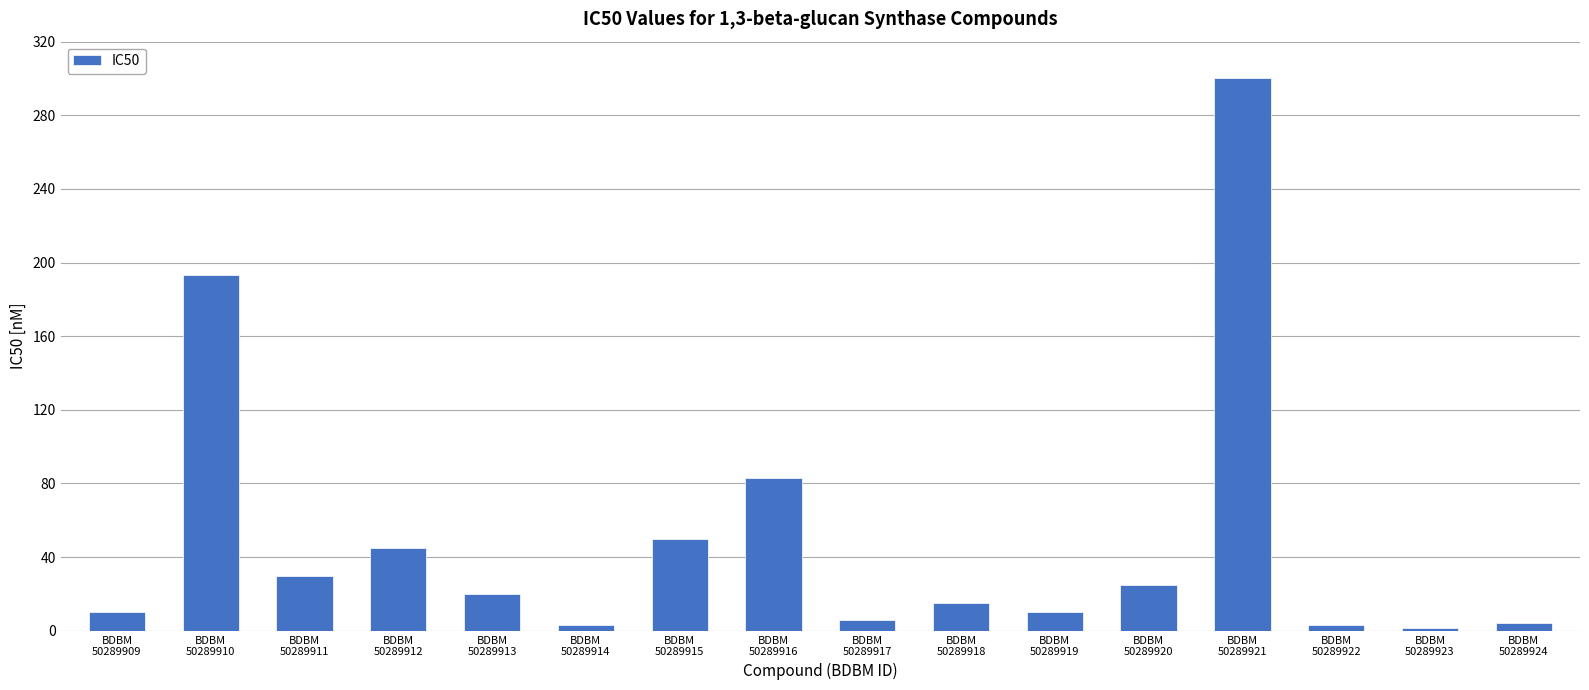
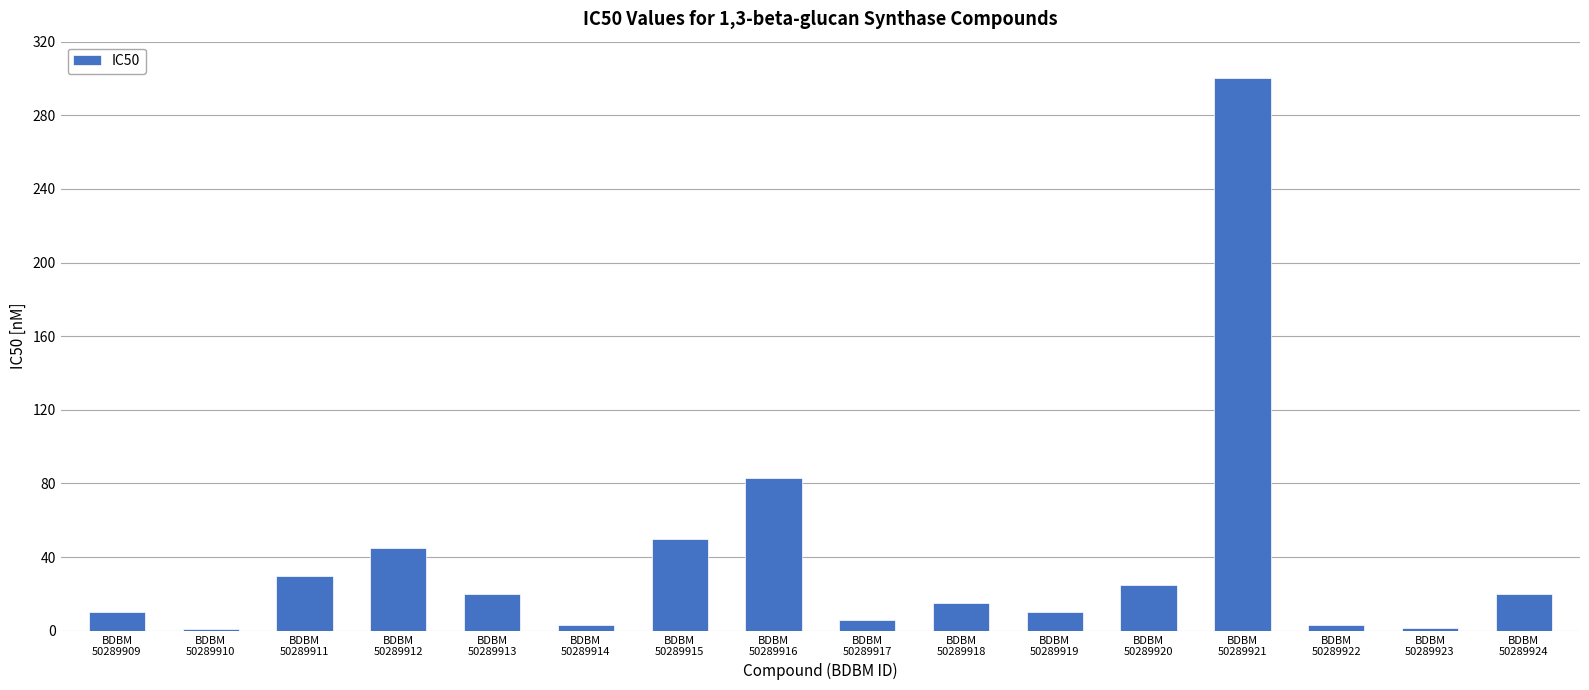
BDBM 50289910: 193 -> 1
BDBM 50289924: 4 -> 20
